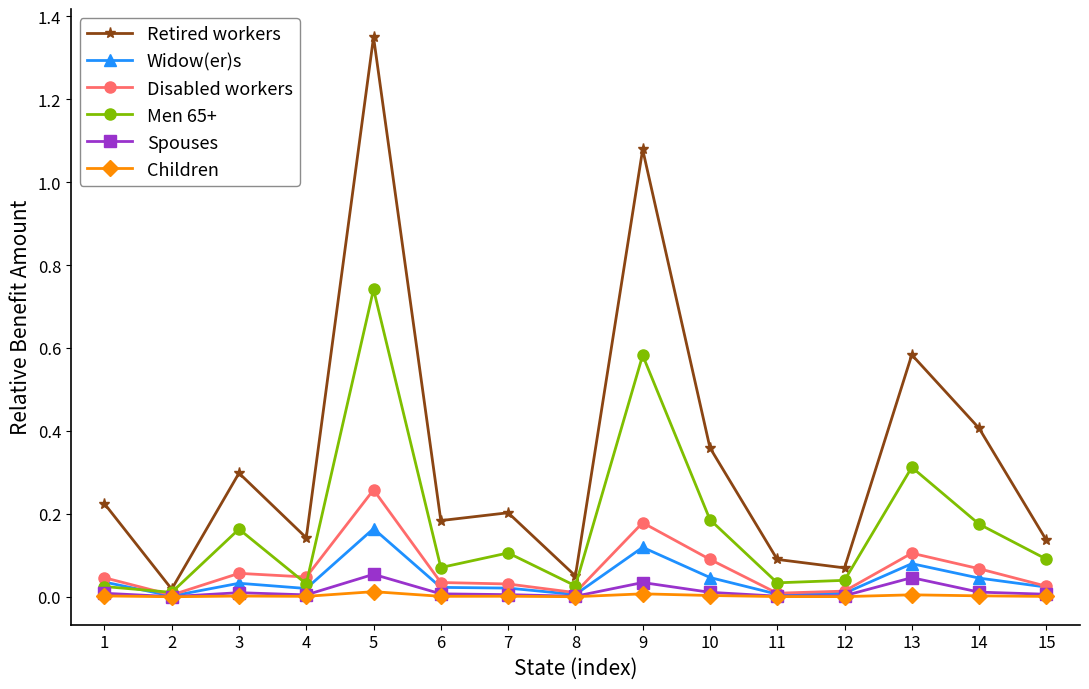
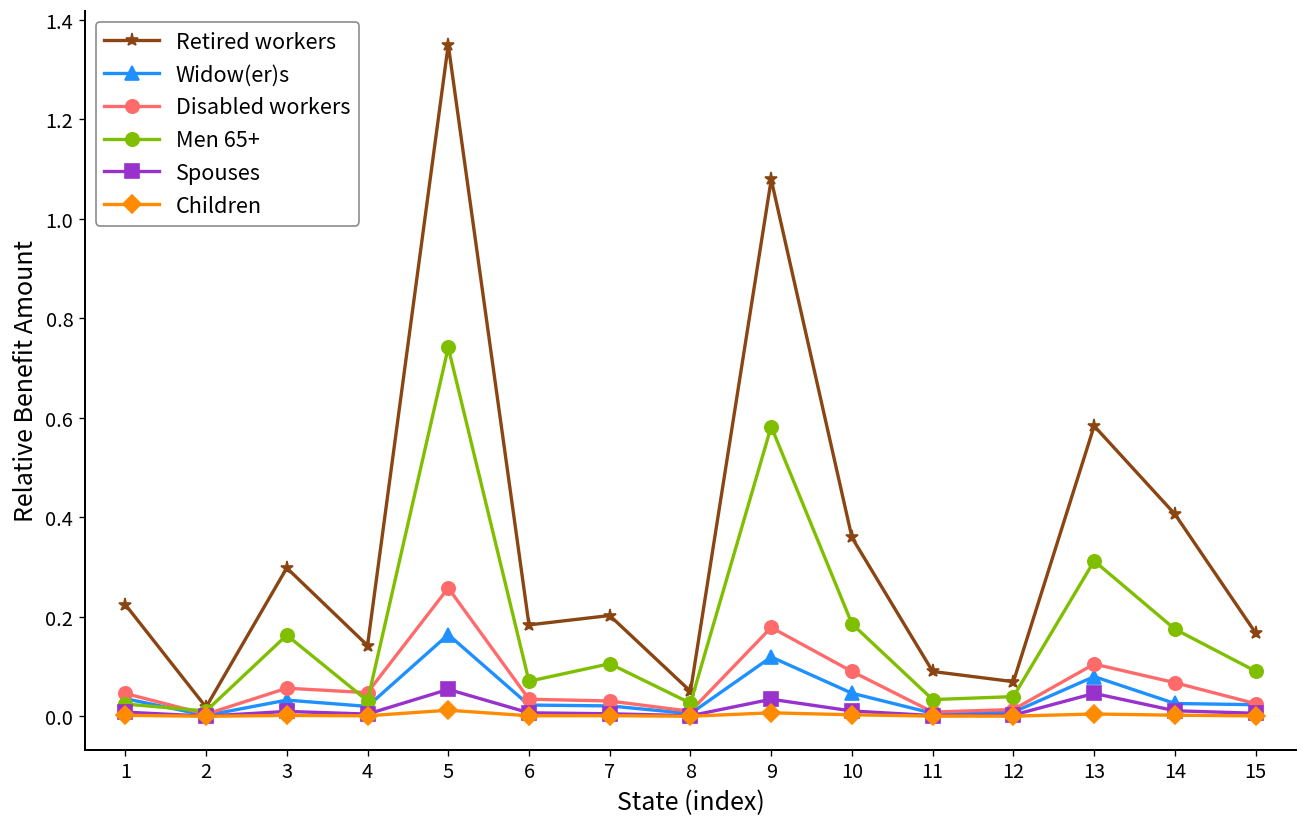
Widow(er)s, 14: 0.05 -> 0.03
Retired workers, 15: 0.14 -> 0.17
